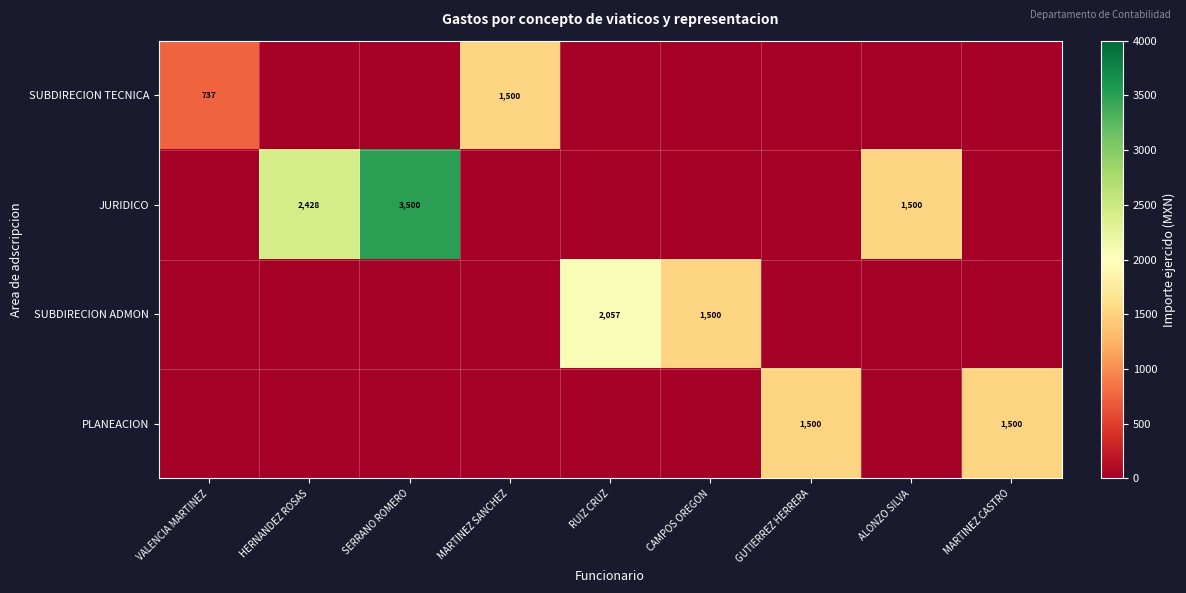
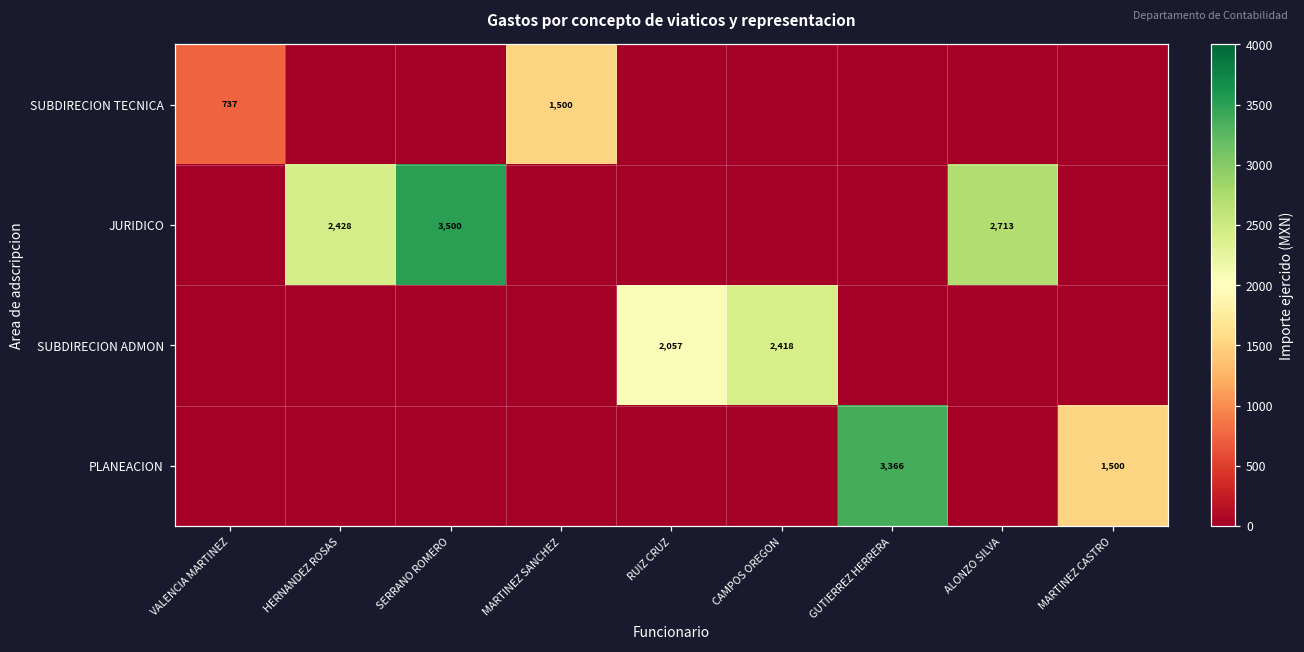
JURIDICO, ALONZO SILVA: 1,500 -> 2,713
SUBDIRECION ADMON, CAMPOS OREGON: 1,500 -> 2,418
PLANEACION, GUTIERREZ HERRERA: 1,500 -> 3,366
